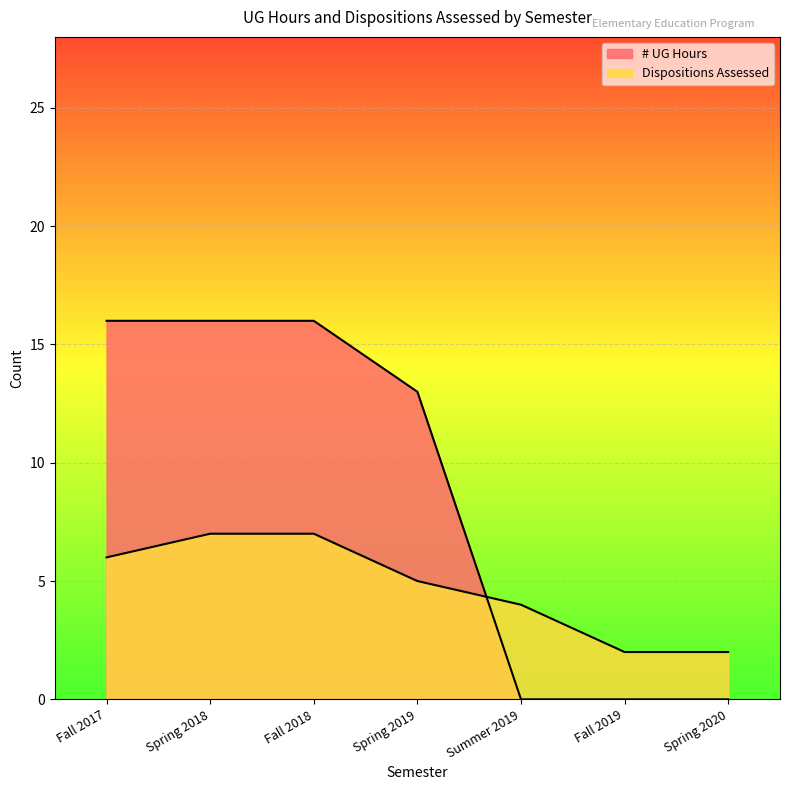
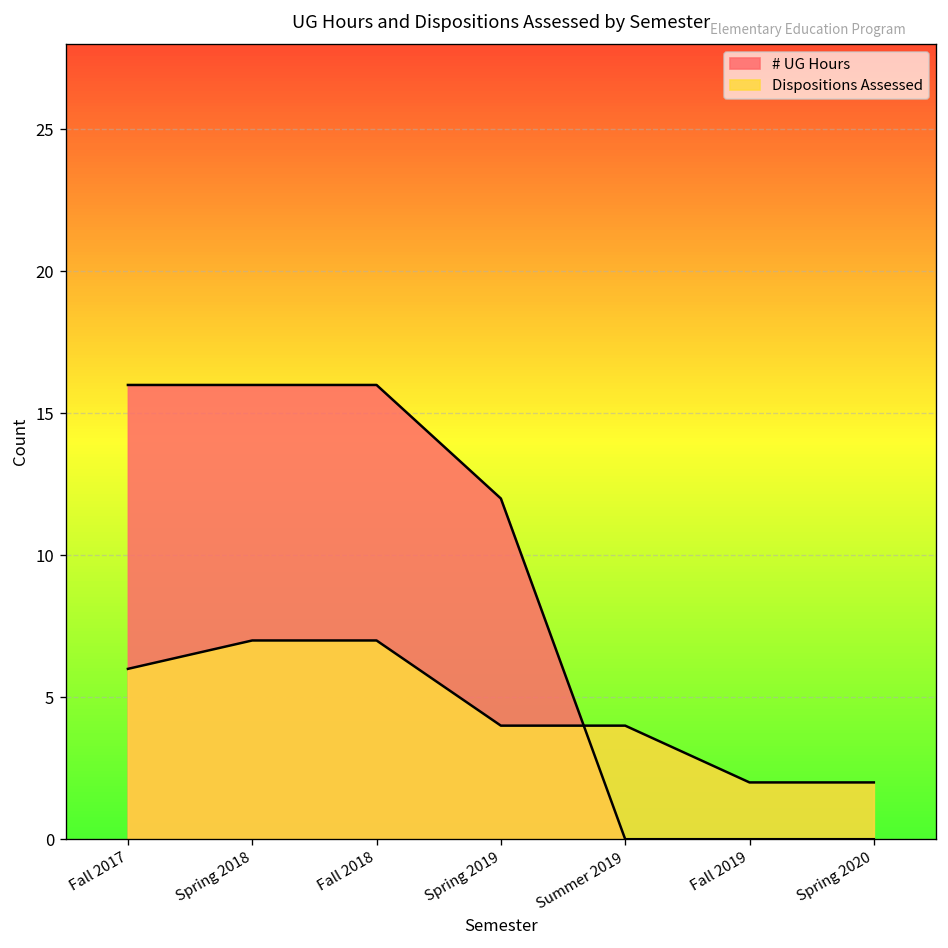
# UG Hours, Spring 2019: 13 -> 12
Dispositions Assessed, Spring 2019: 5 -> 4
